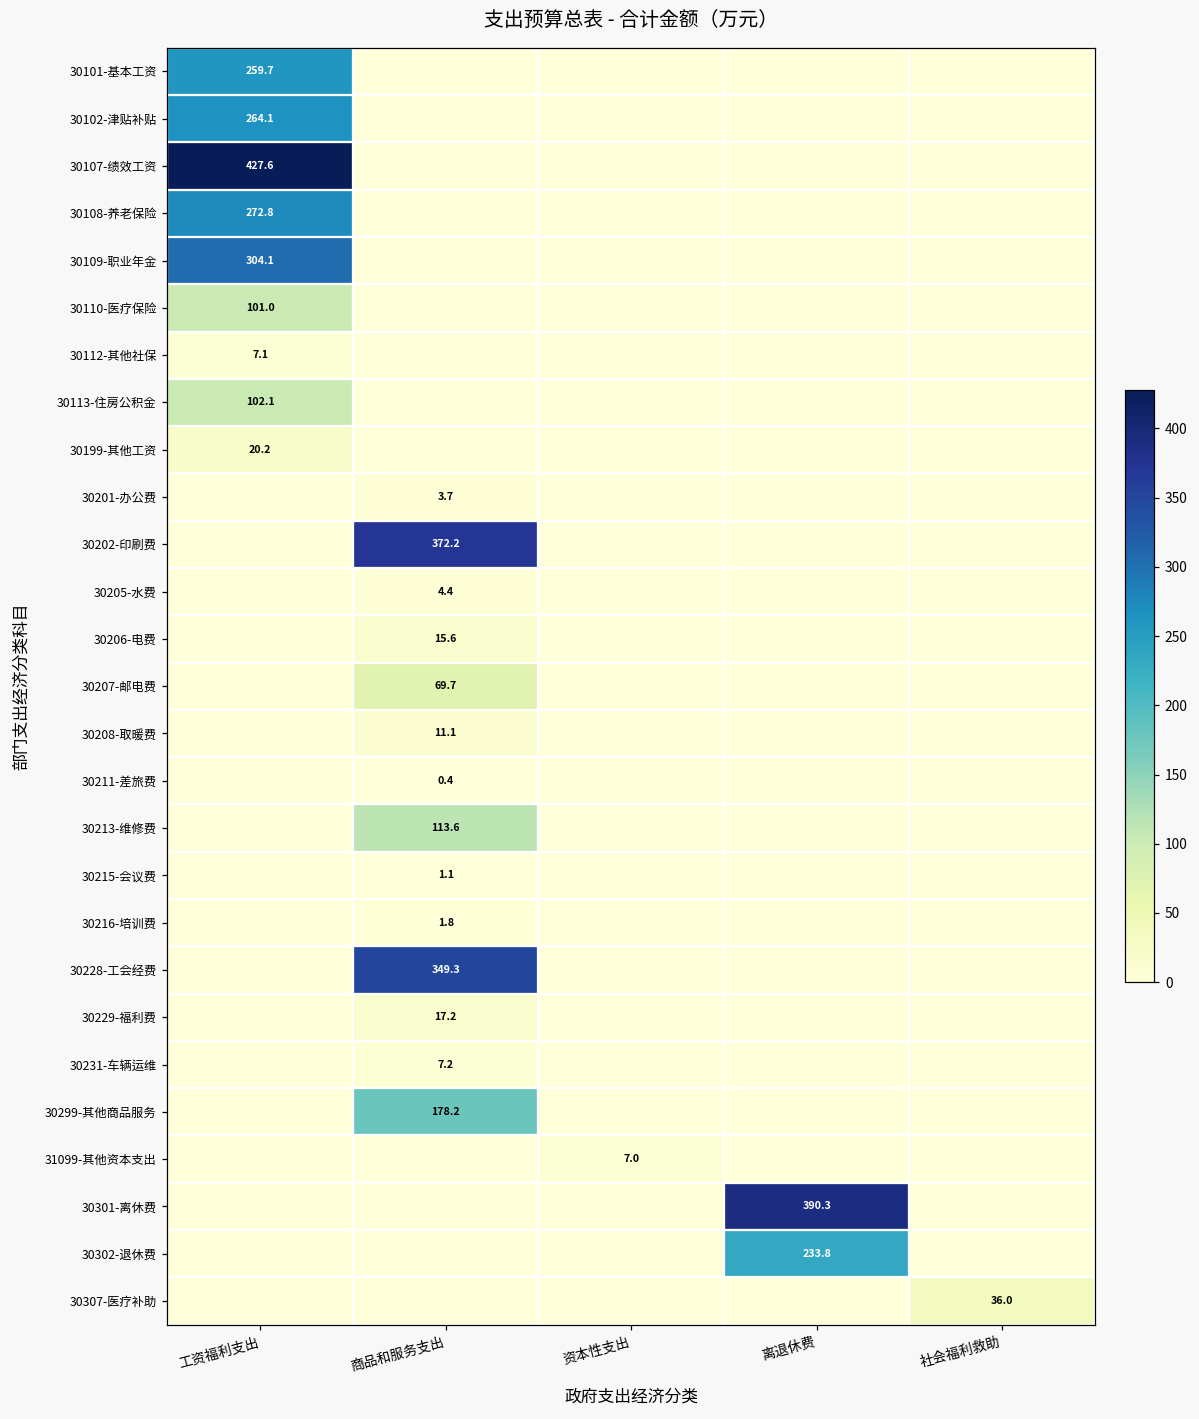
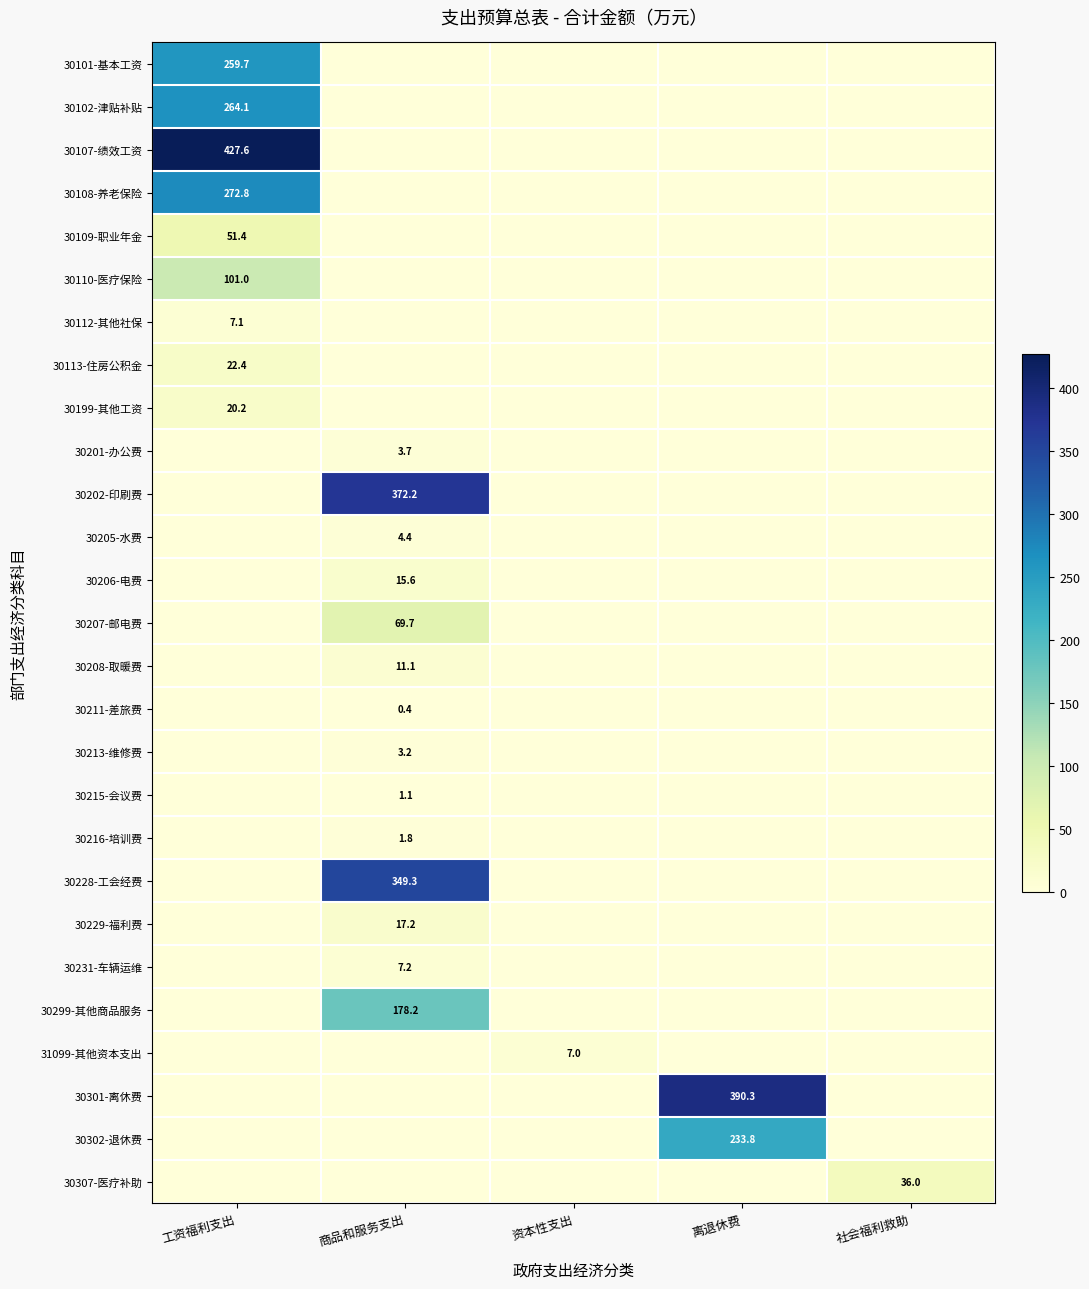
30109-职业年金, 工资福利支出: 304.1 -> 51.4
30113-住房公积金, 工资福利支出: 102.1 -> 22.4
30213-维修费, 商品和服务支出: 113.6 -> 3.2
